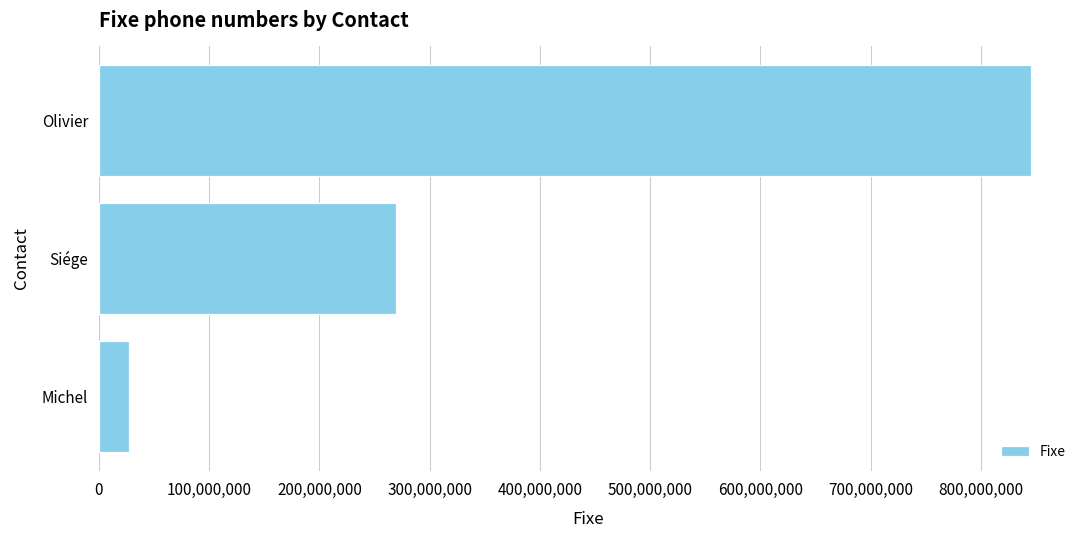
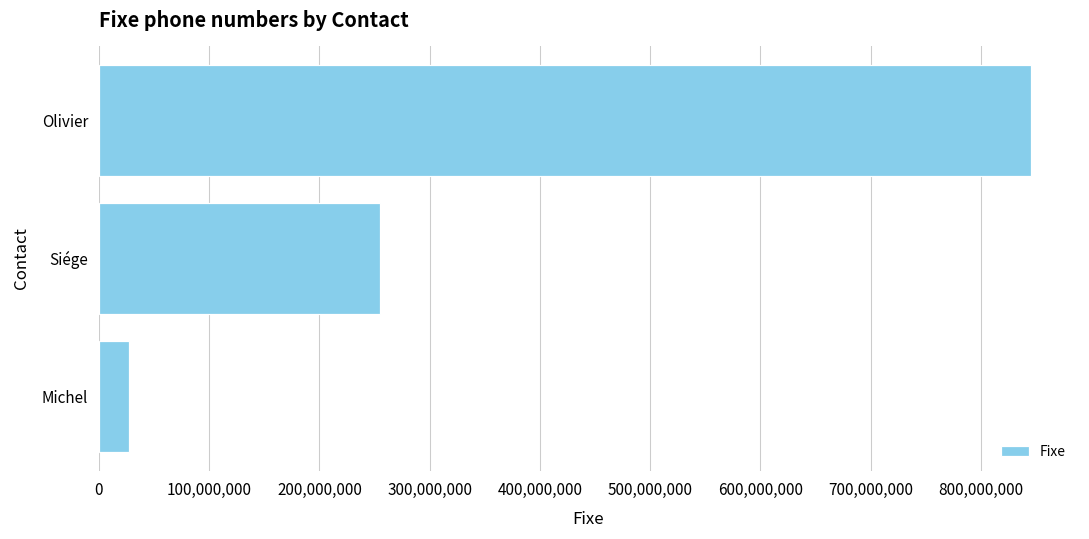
Siége: 270,000,000 -> 255,000,000
